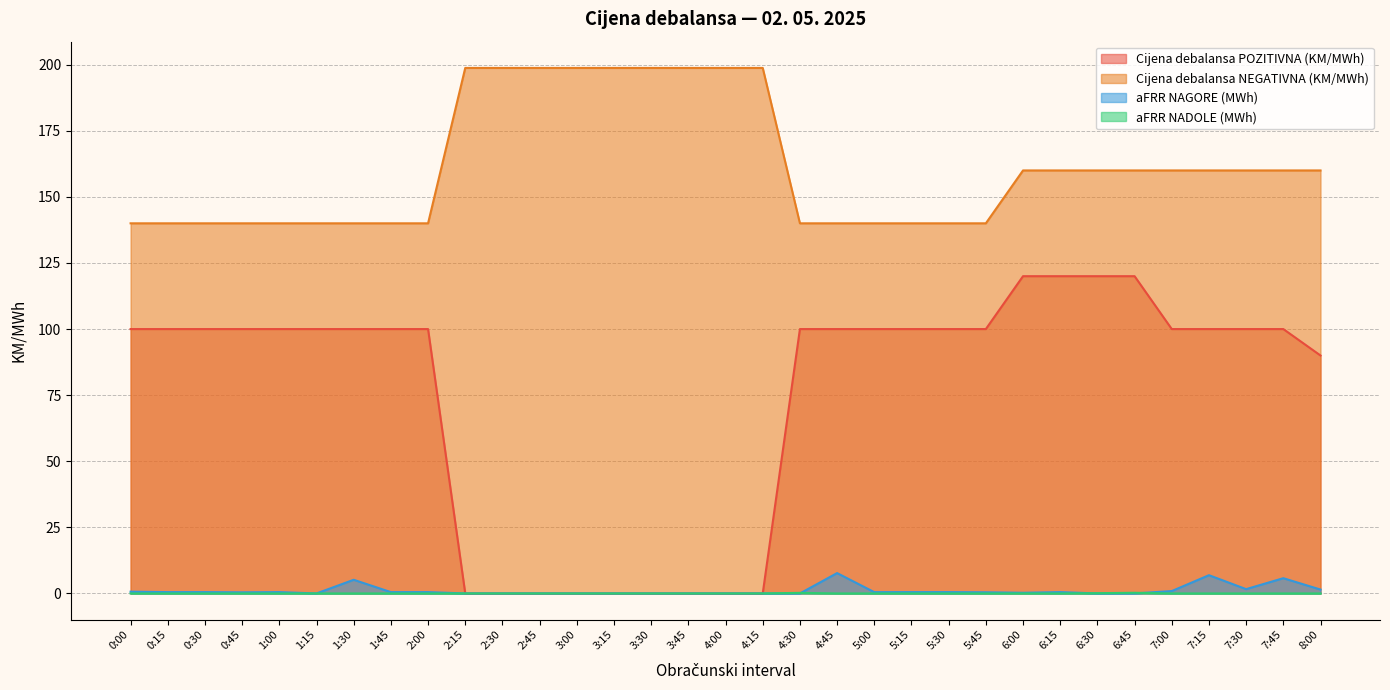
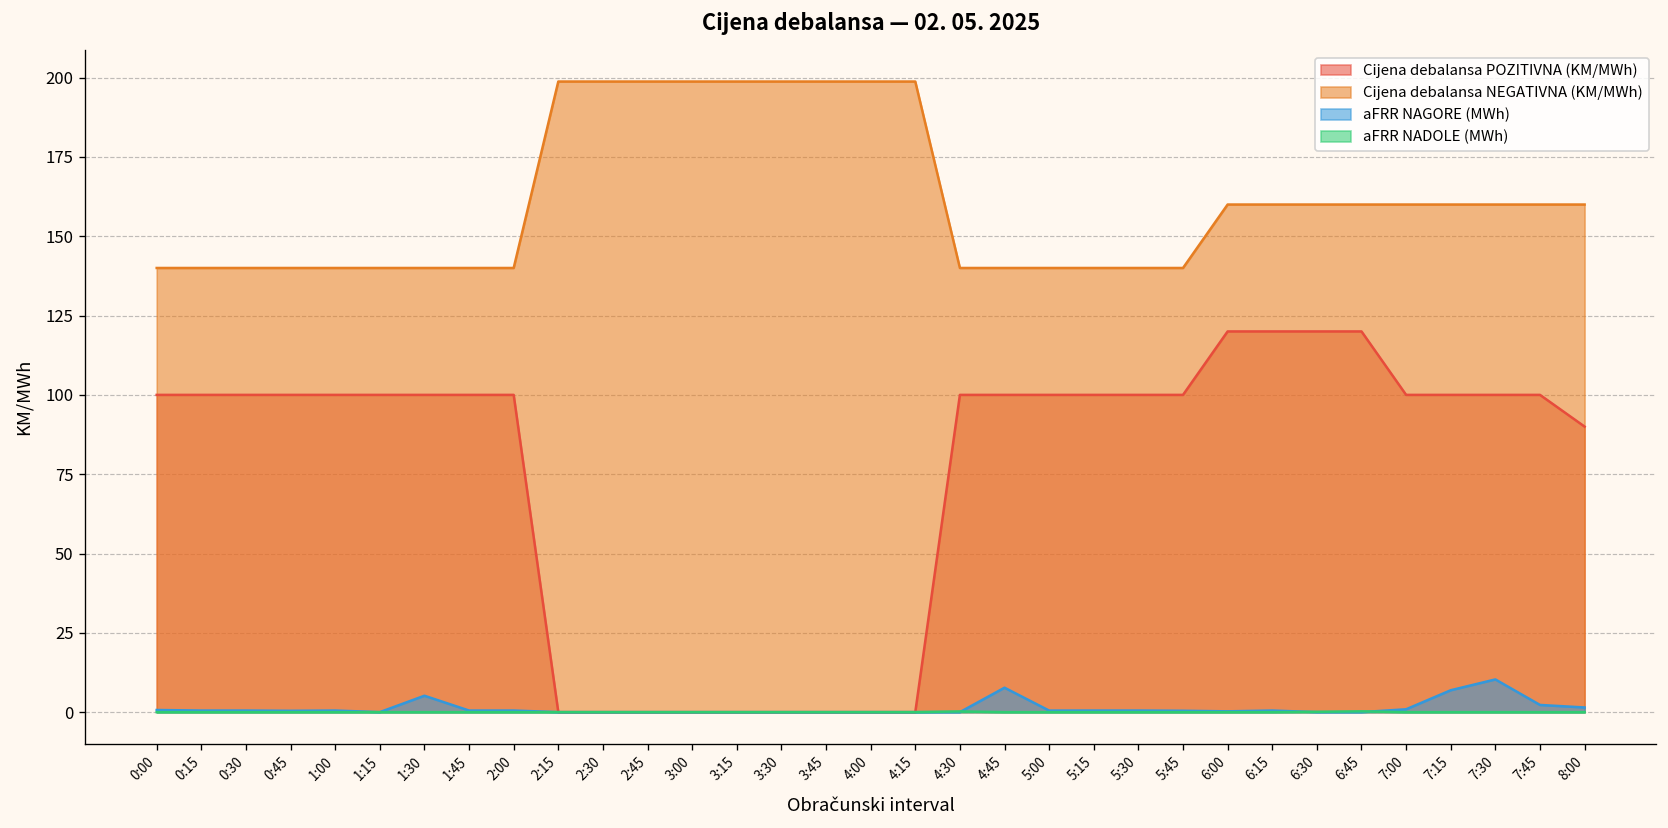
aFRR NAGORE (MWh), 7:30: 2 -> 10
aFRR NAGORE (MWh), 7:45: 6 -> 2
